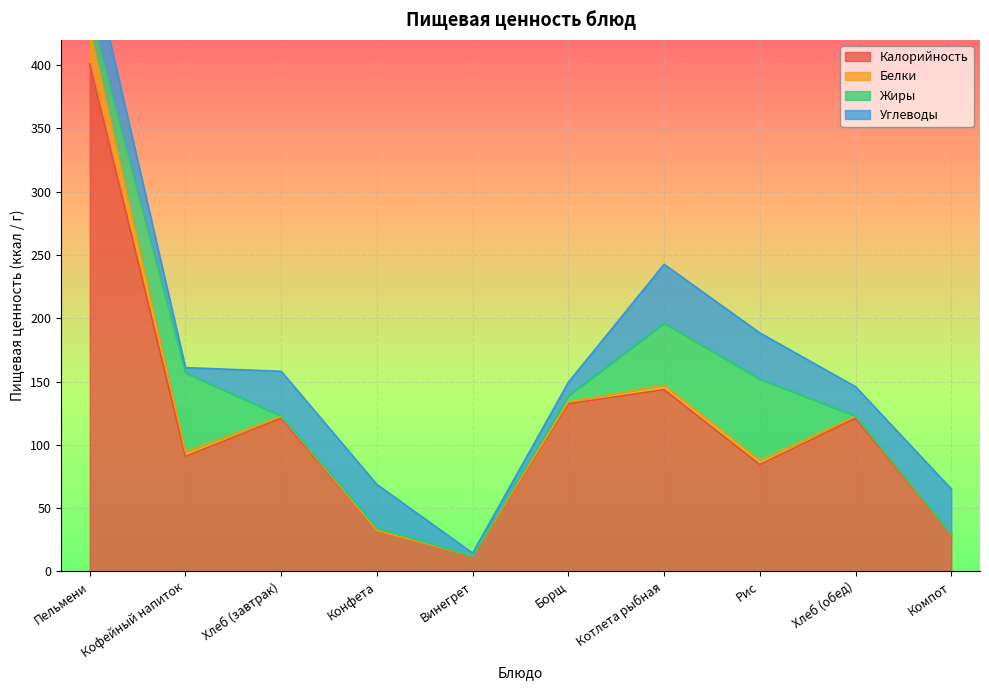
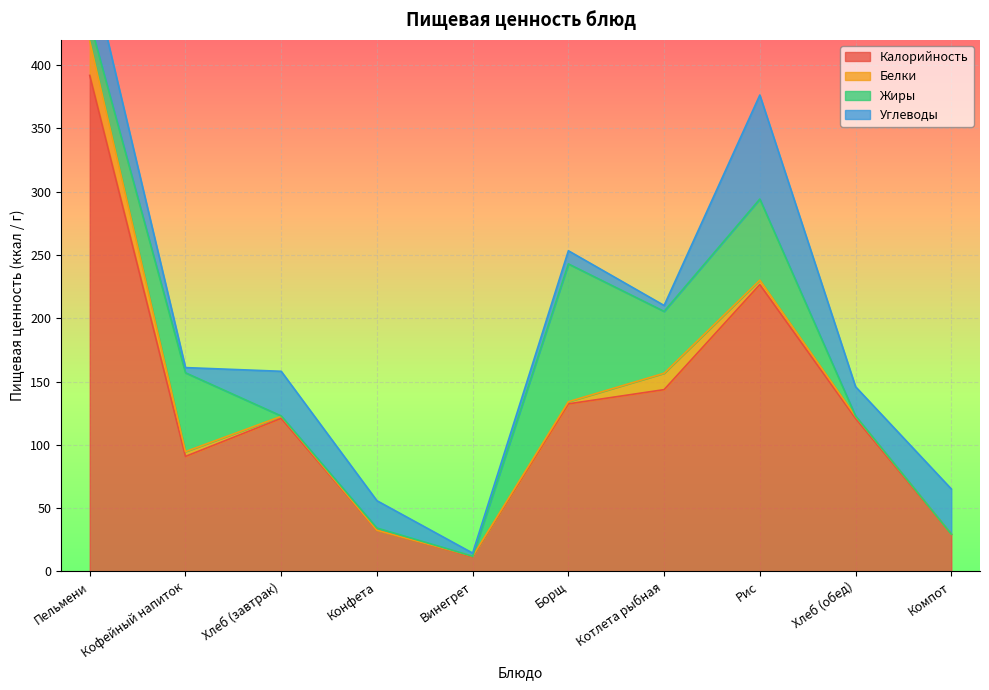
Калорийность, Пельмени: 401 -> 392
Углеводы, Конфета: 34 -> 22
Жиры, Борщ: 5 -> 109
Белки, Котлета рыбная: 4 -> 13
Углеводы, Котлета рыбная: 47 -> 5
Калорийность, Рис: 84 -> 227
Углеводы, Рис: 37 -> 82
